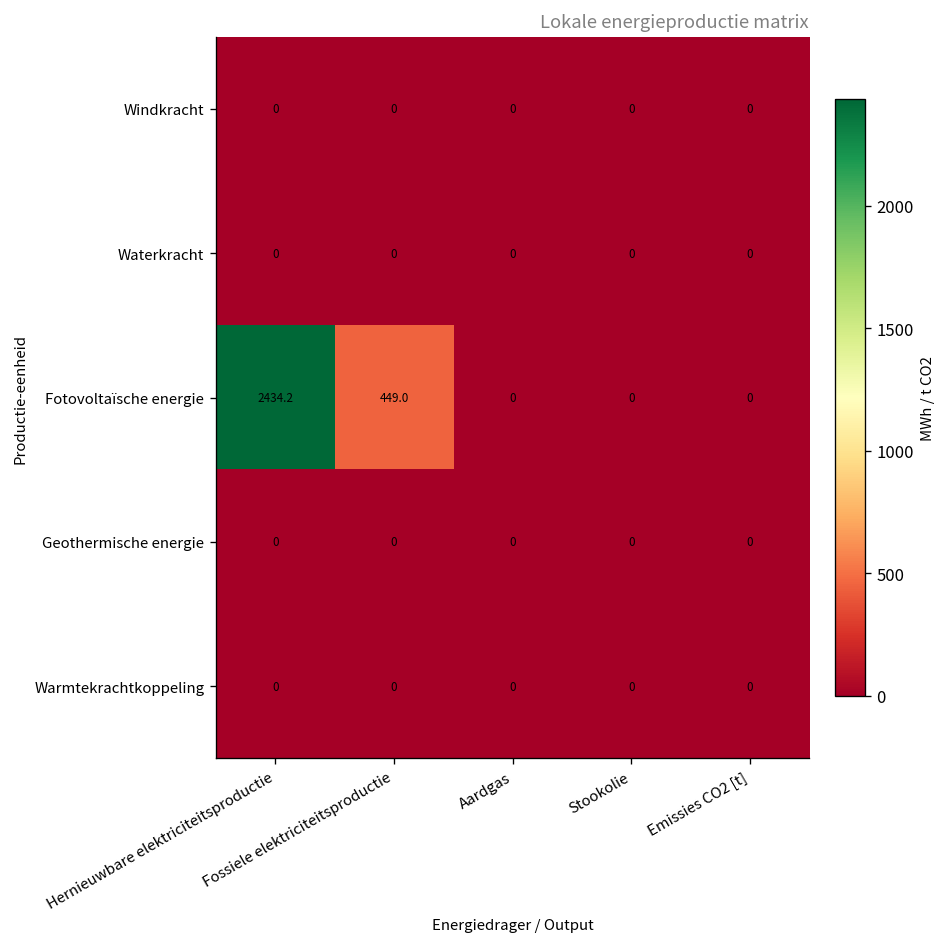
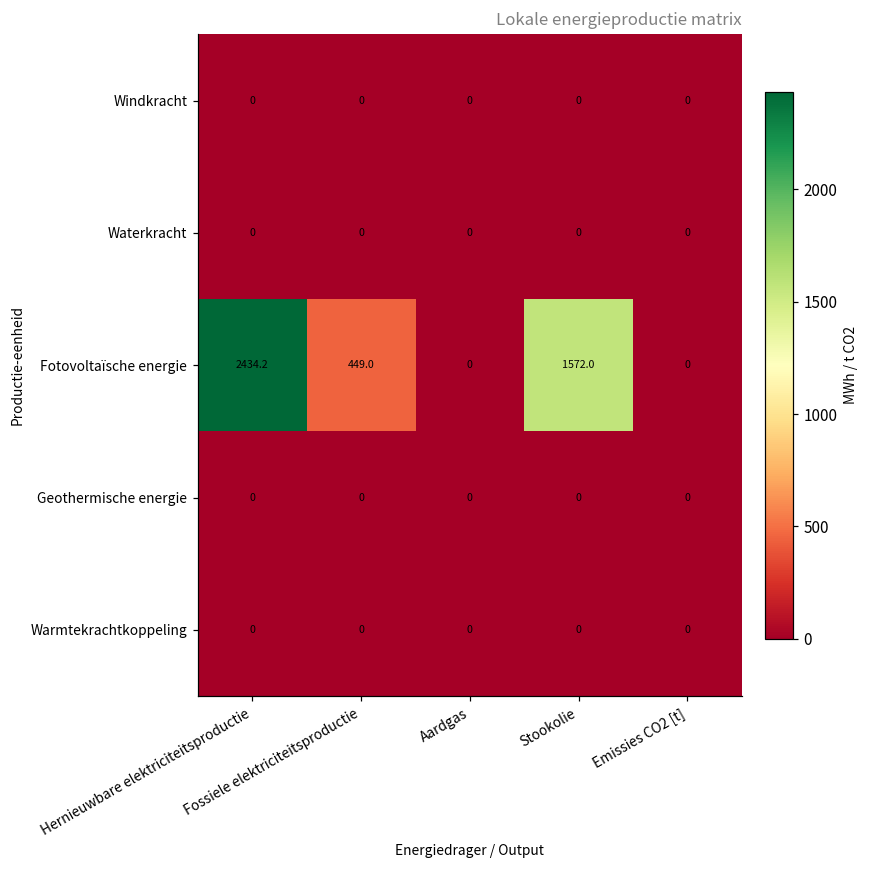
Fotovoltaïsche energie, Stookolie: 0 -> 1572.0
